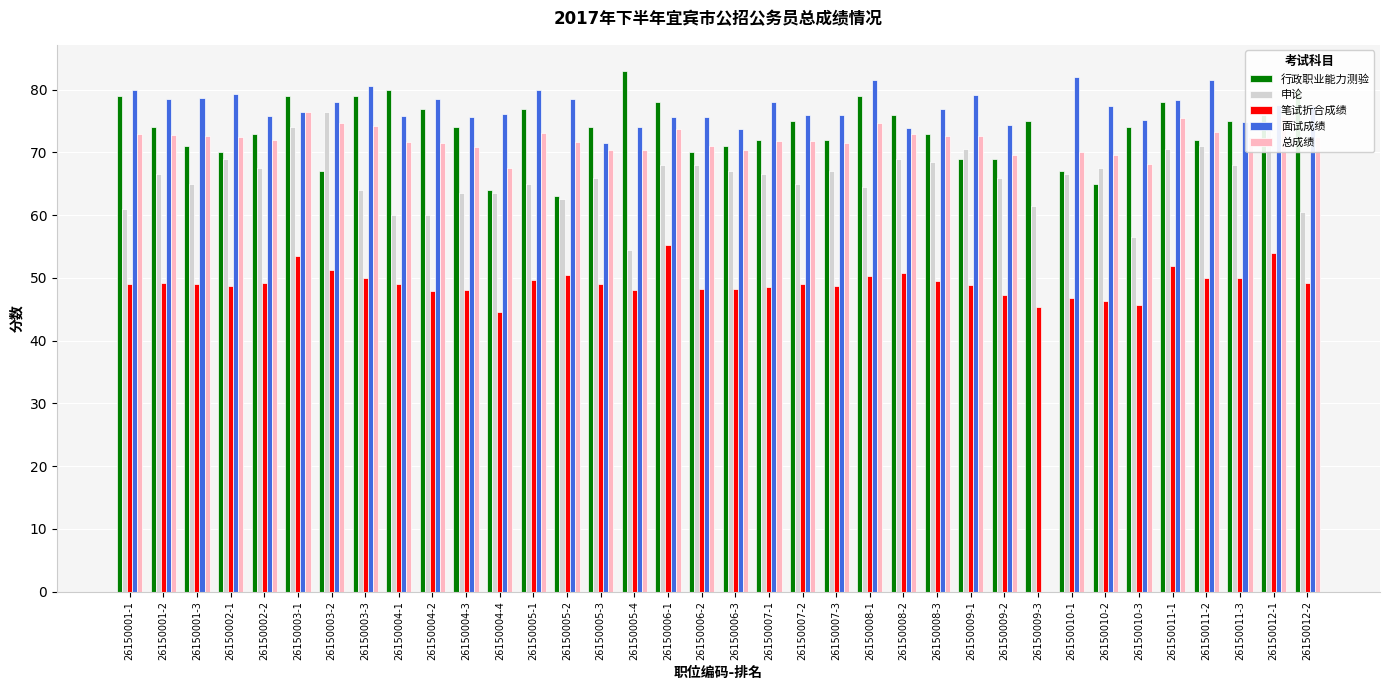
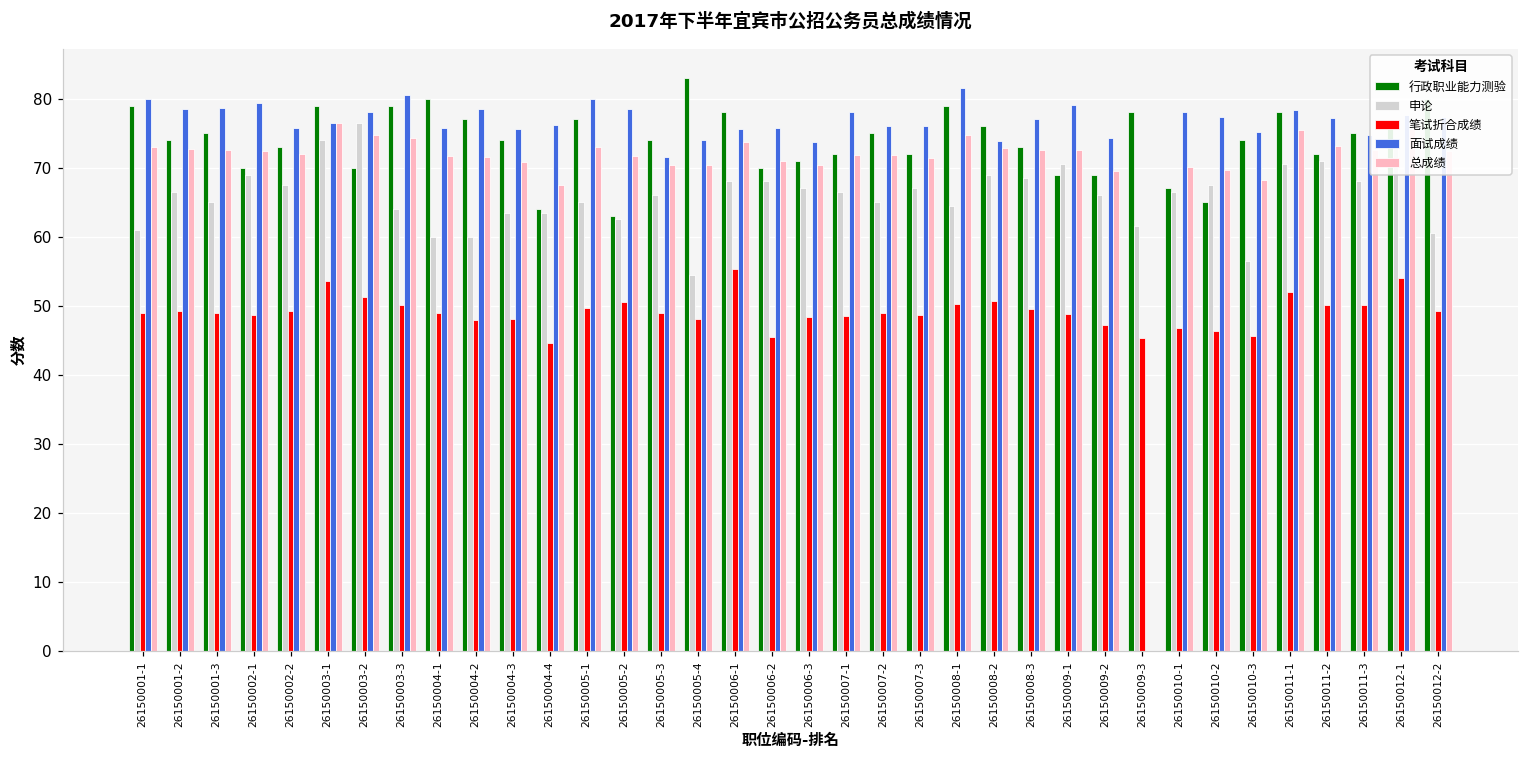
行政职业能力测验, 26150001-3: 71 -> 75
行政职业能力测验, 26150003-2: 67 -> 70
笔试折合成绩, 26150006-2: 48 -> 46
行政职业能力测验, 26150009-3: 75 -> 78
面试成绩, 26150010-1: 82 -> 78
面试成绩, 26150011-2: 82 -> 77
